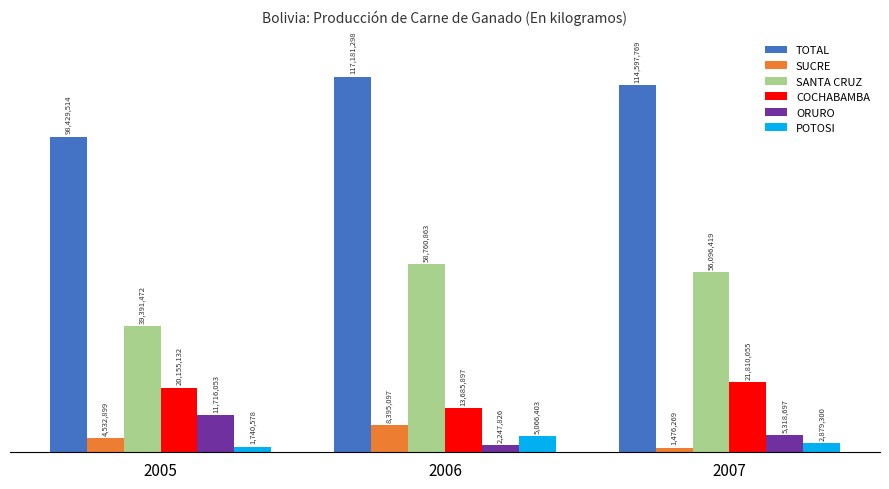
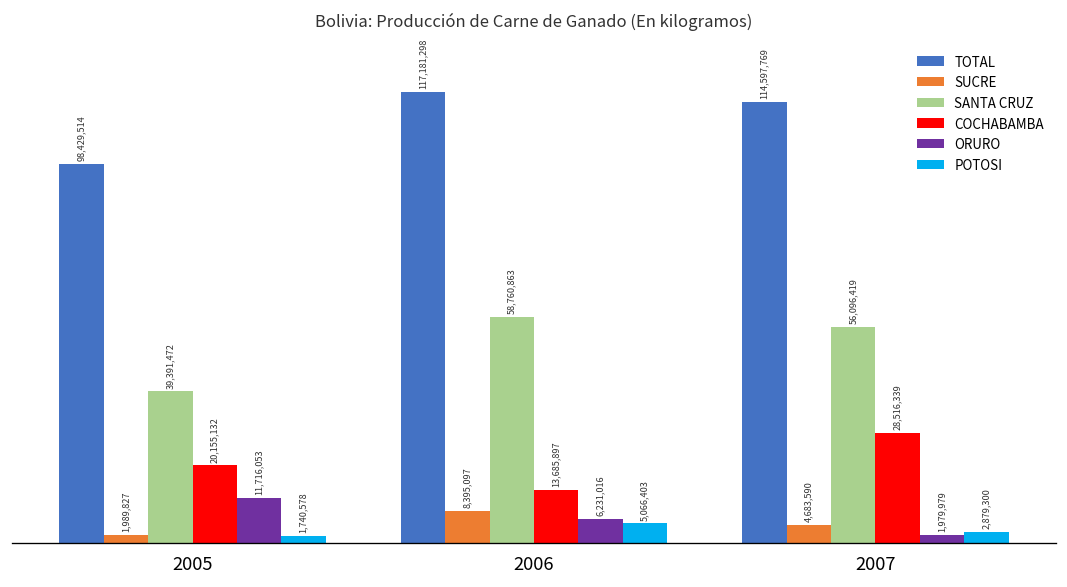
SUCRE, 2005: 4,532,899 -> 1,989,827
ORURO, 2006: 2,247,826 -> 6,231,016
SUCRE, 2007: 1,476,269 -> 4,683,590
COCHABAMBA, 2007: 21,810,055 -> 28,516,339
ORURO, 2007: 5,318,697 -> 1,979,979
